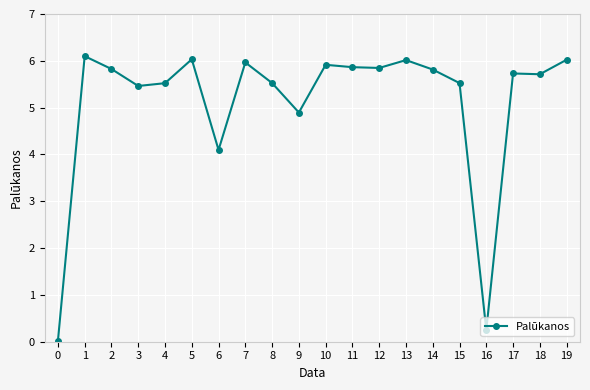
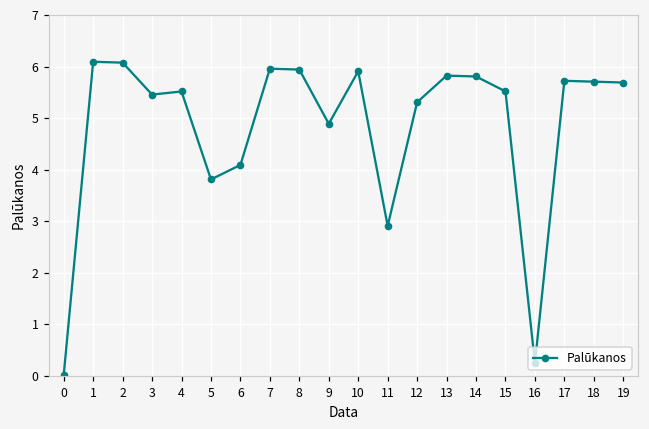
2: 5.8 -> 6.1
5: 6.0 -> 3.8
8: 5.5 -> 5.9
11: 5.9 -> 2.9
12: 5.8 -> 5.3
13: 6.0 -> 5.8
19: 6.0 -> 5.7
